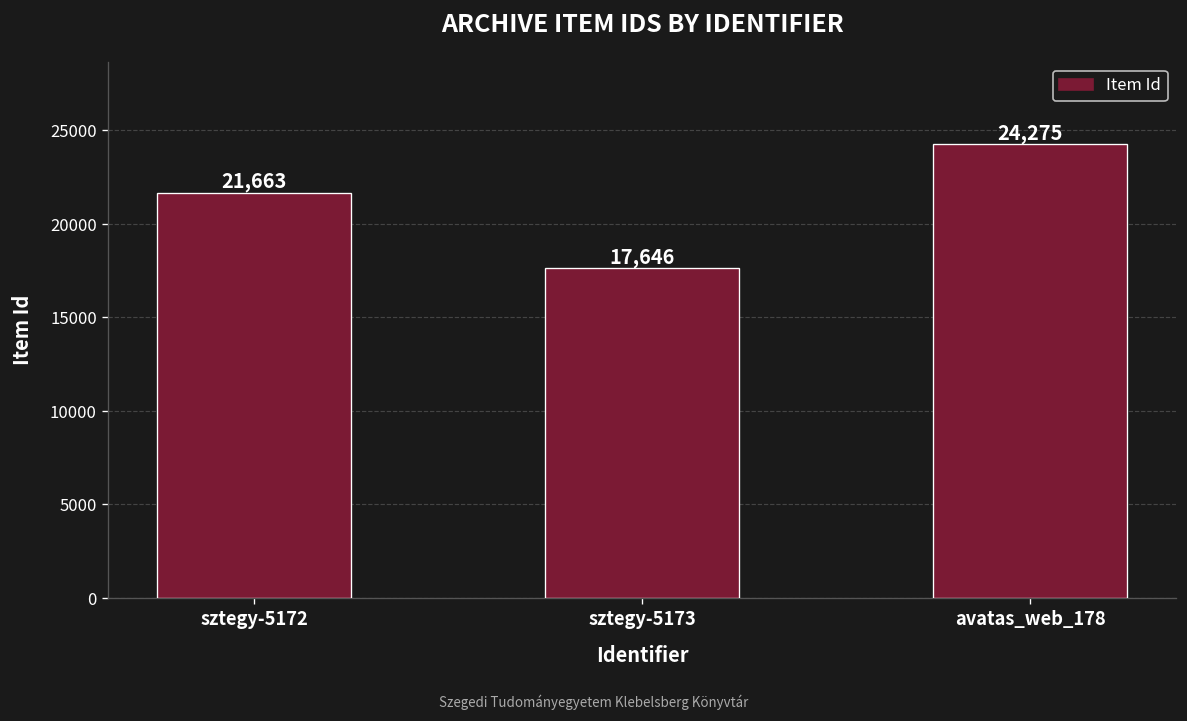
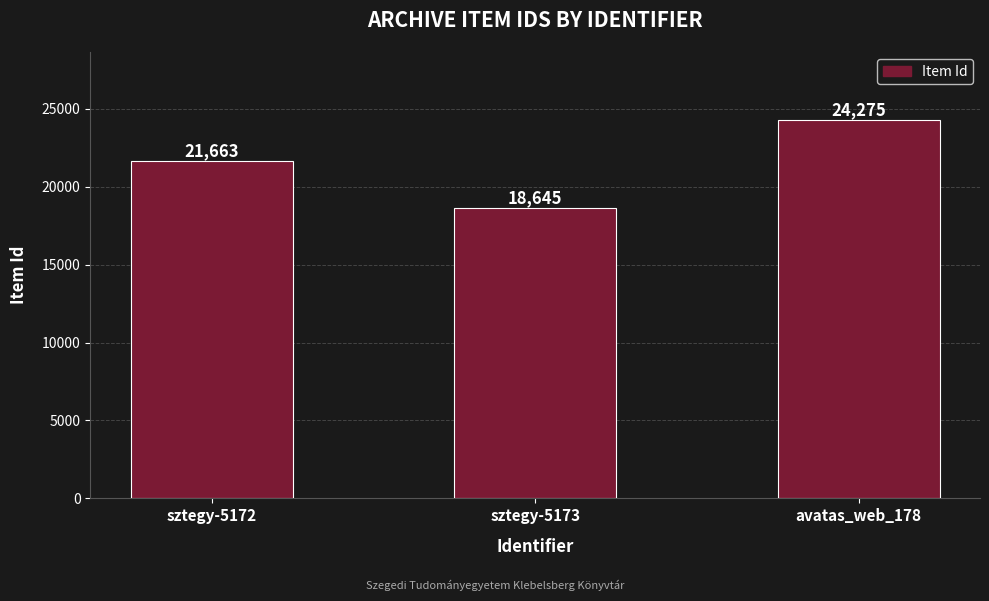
sztegy-5173: 17,646 -> 18,645
